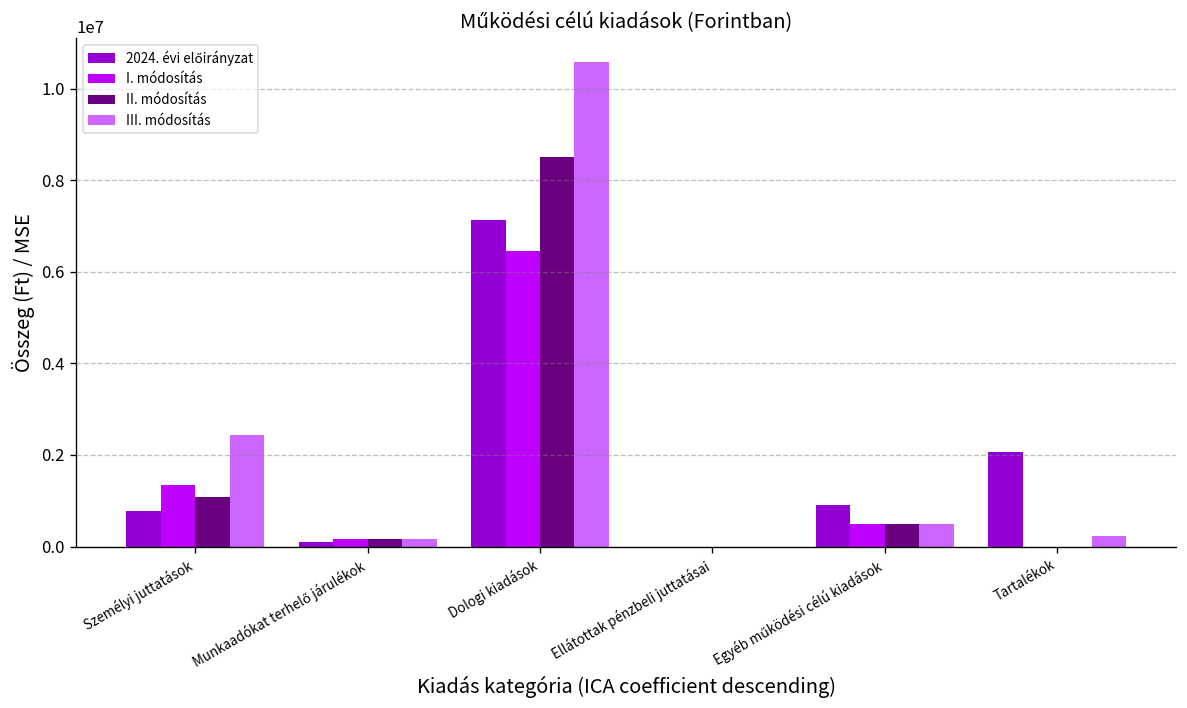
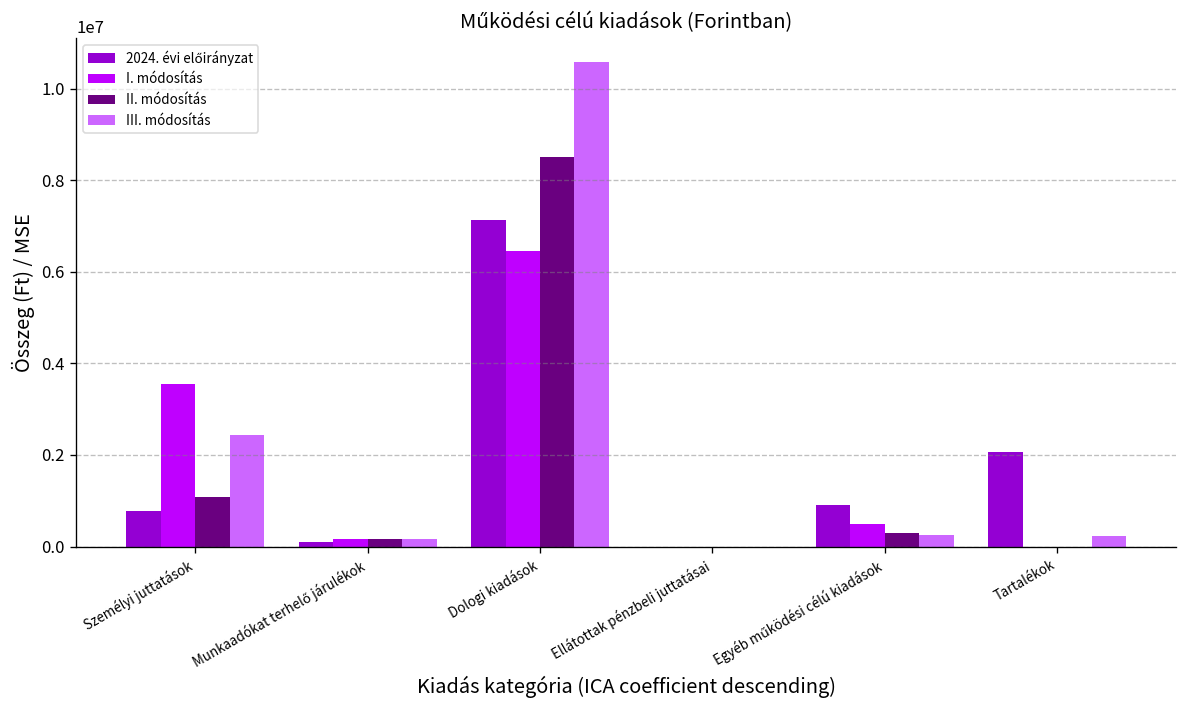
I. módosítás, Személyi juttatások: 1300000 -> 3500000
II. módosítás, Egyéb működési célú kiadások: 500000 -> 300000
III. módosítás, Egyéb működési célú kiadások: 500000 -> 300000
